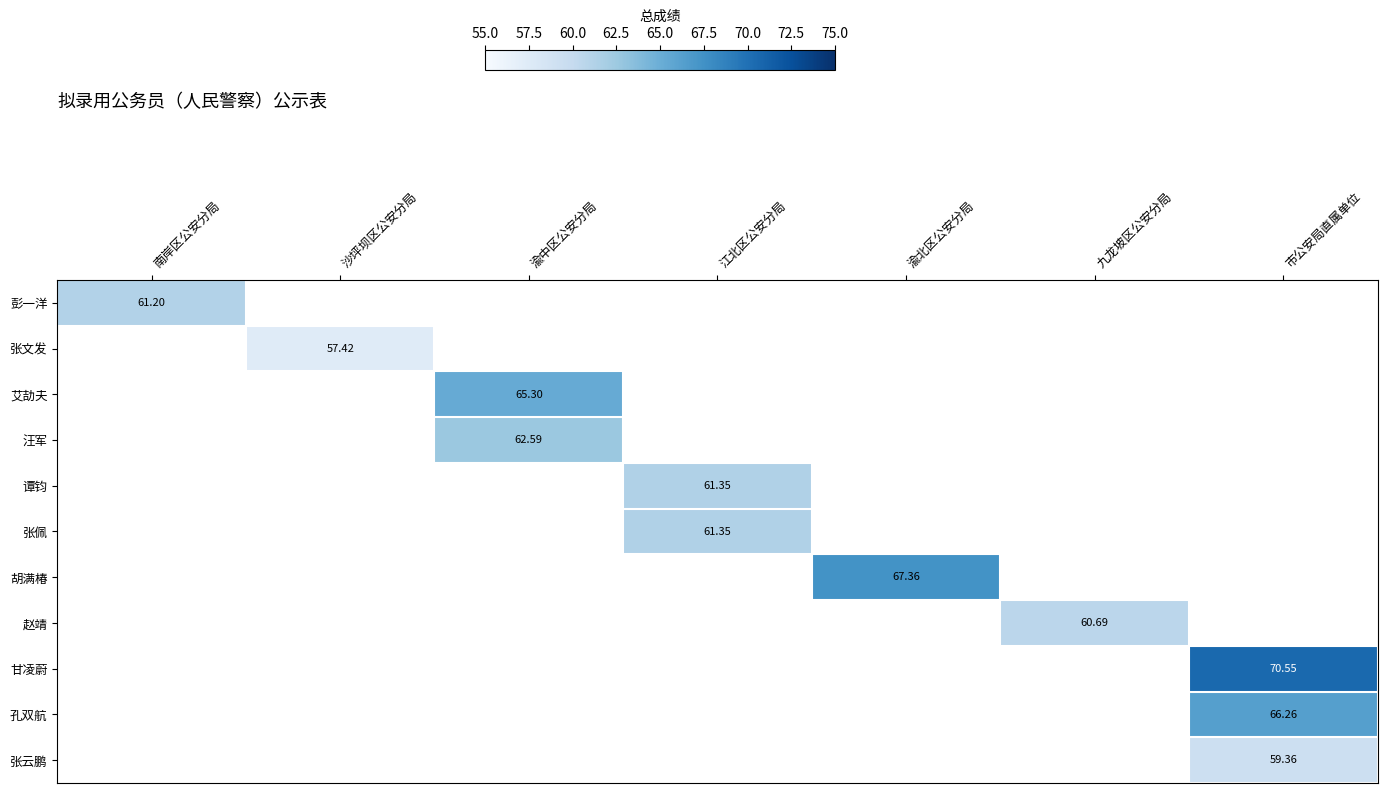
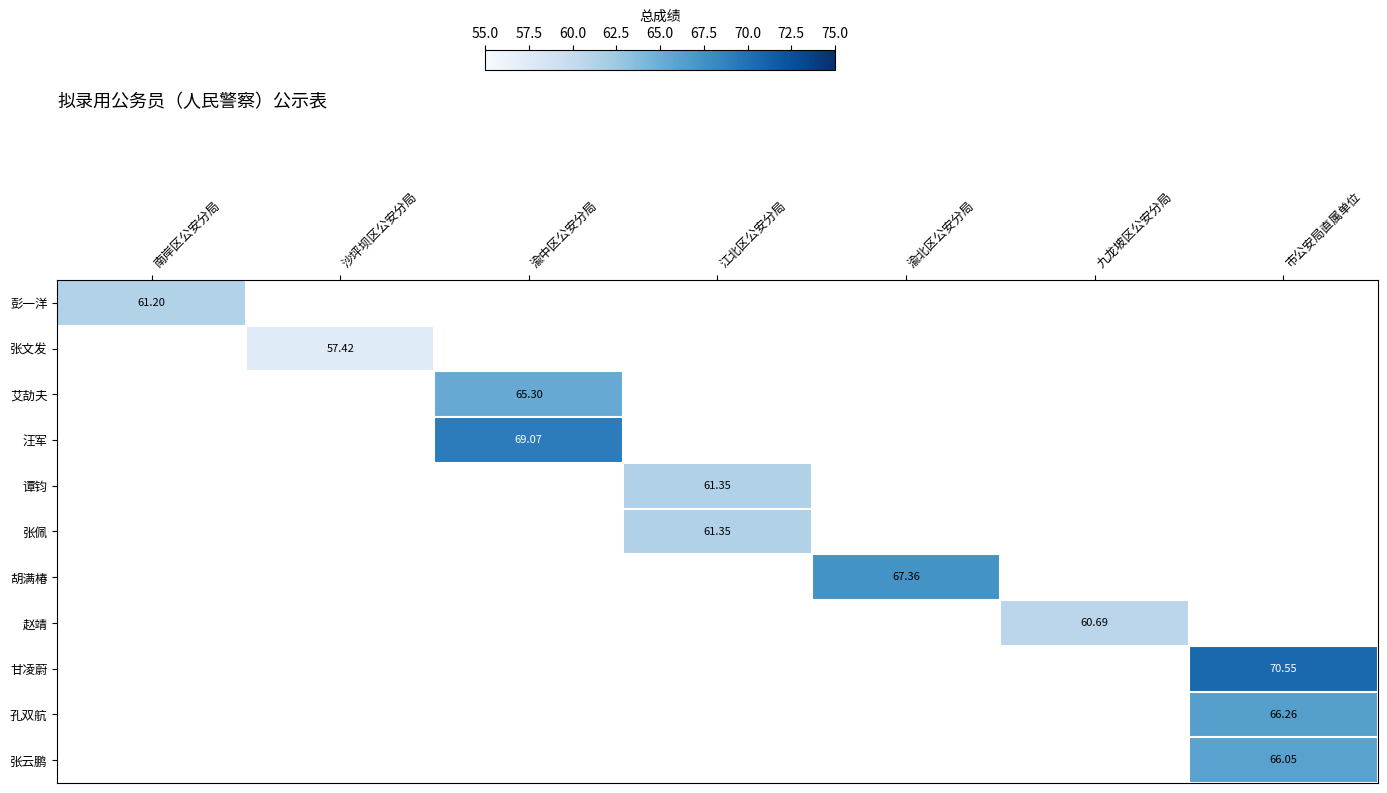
汪军, 渝中区公安分局: 62.59 -> 69.07
张云鹏, 市公安局直属单位: 59.36 -> 66.05
